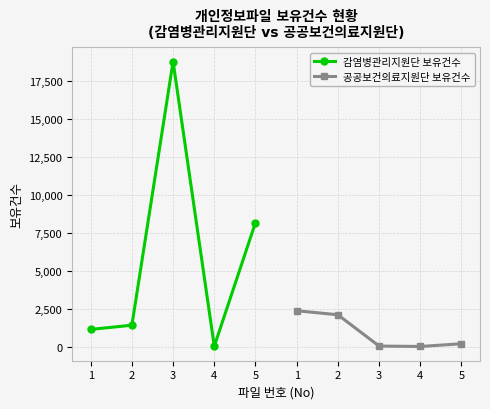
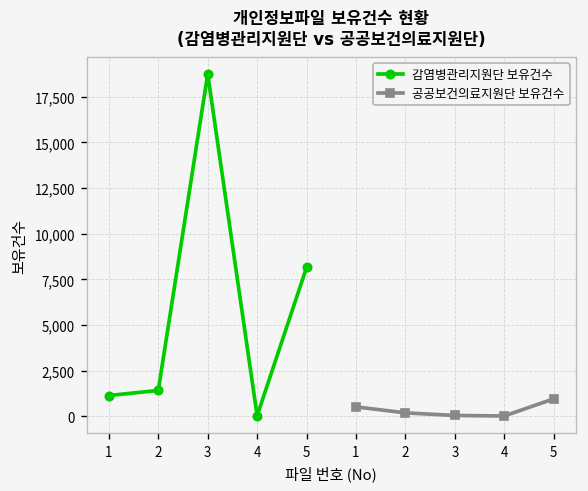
공공보건의료지원단 보유건수, 1: 2,400 -> 500
공공보건의료지원단 보유건수, 2: 2,100 -> 200
공공보건의료지원단 보유건수, 5: 200 -> 1,000
